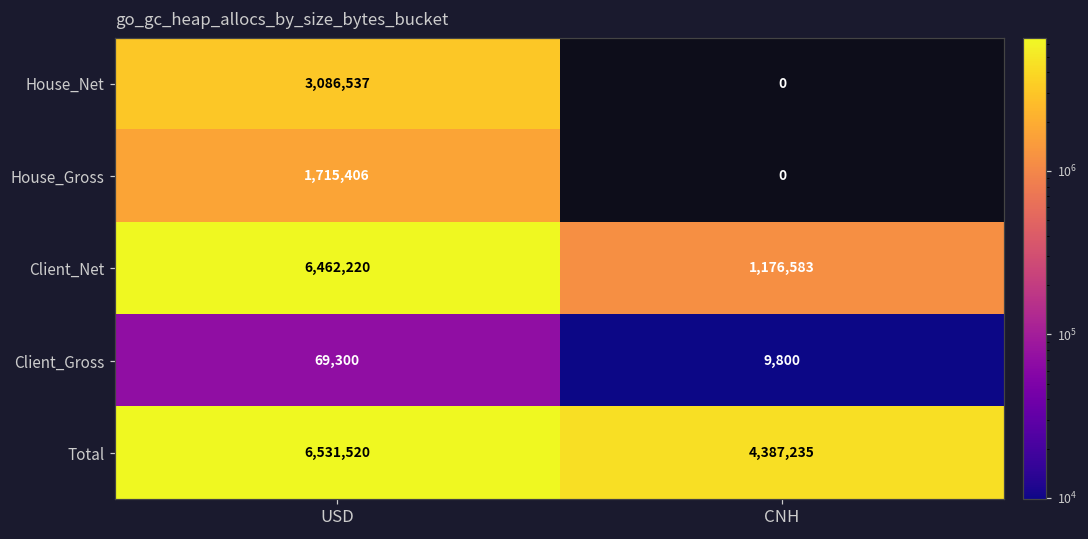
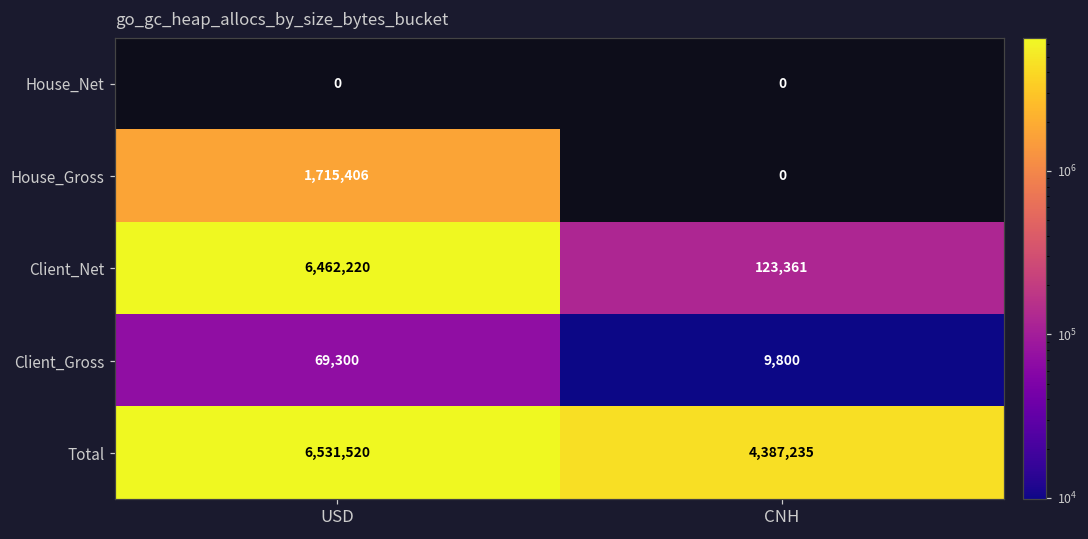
House_Net, USD: 3,086,537 -> 0
Client_Net, CNH: 1,176,583 -> 123,361
